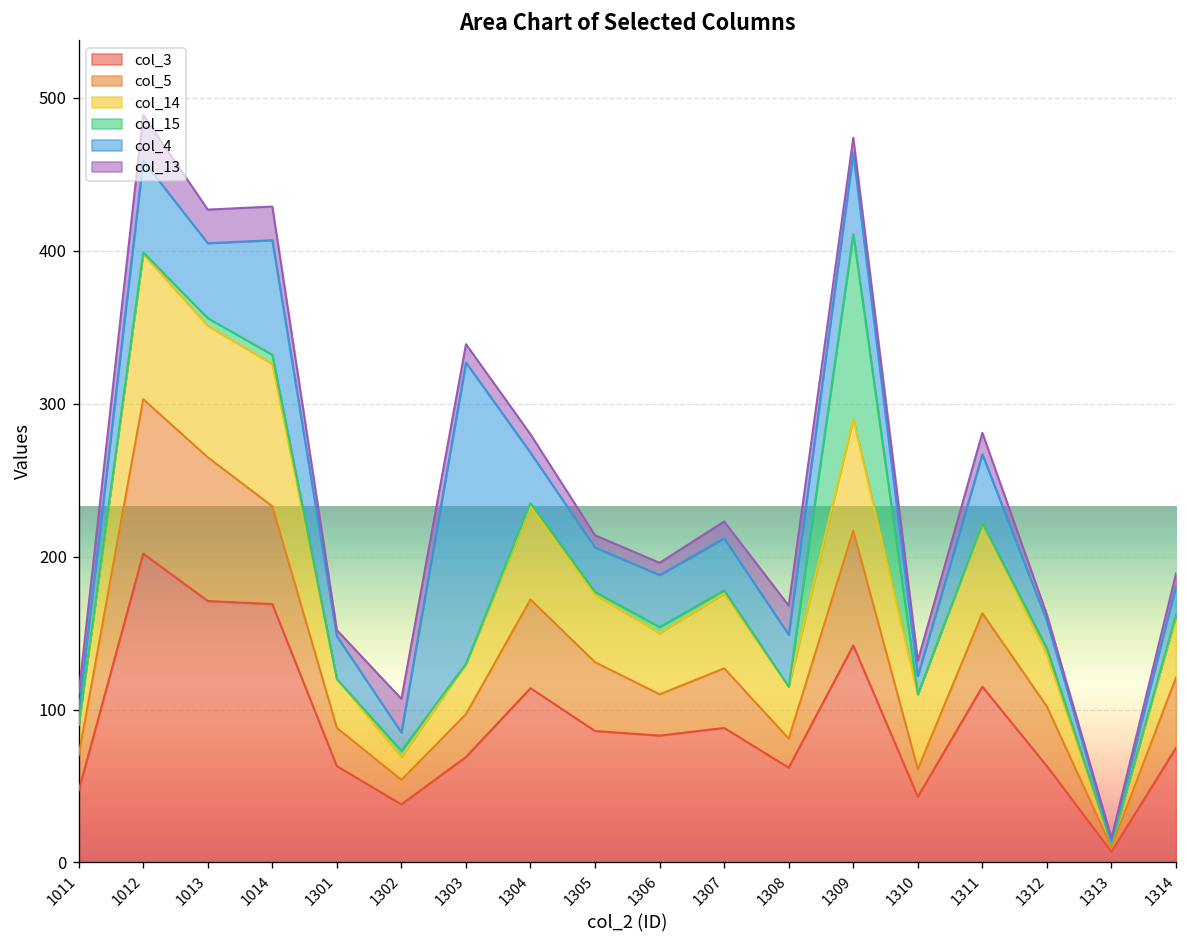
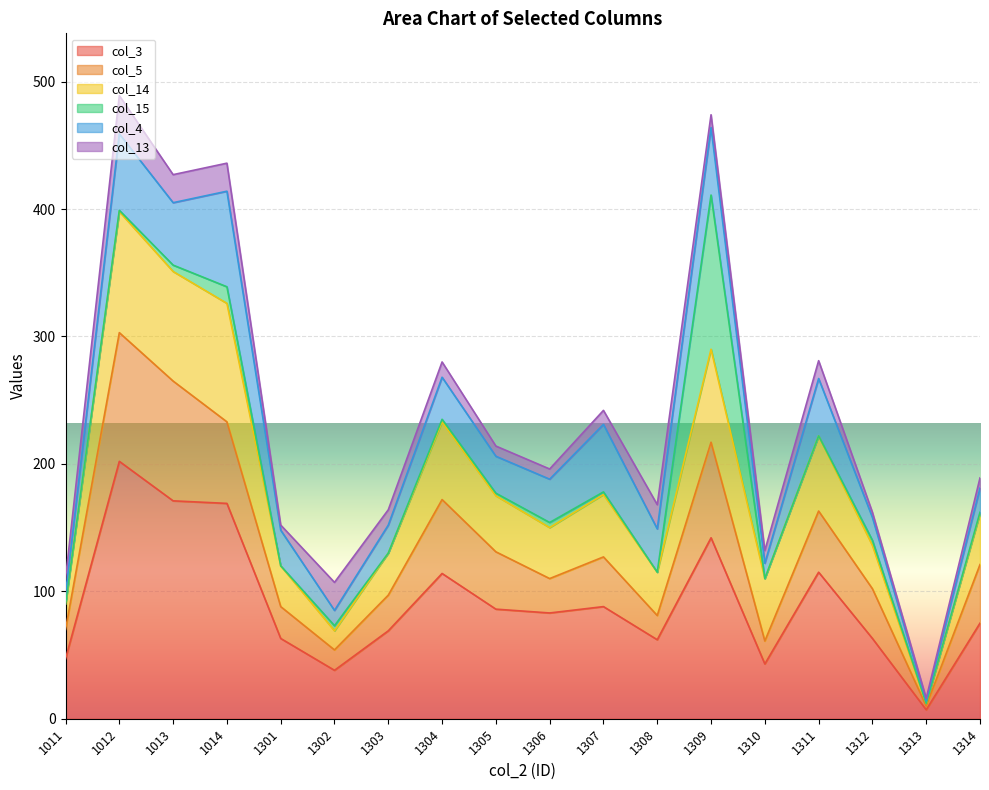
col_15, 1014: 6 -> 13
col_4, 1303: 197 -> 22
col_4, 1307: 34 -> 53
